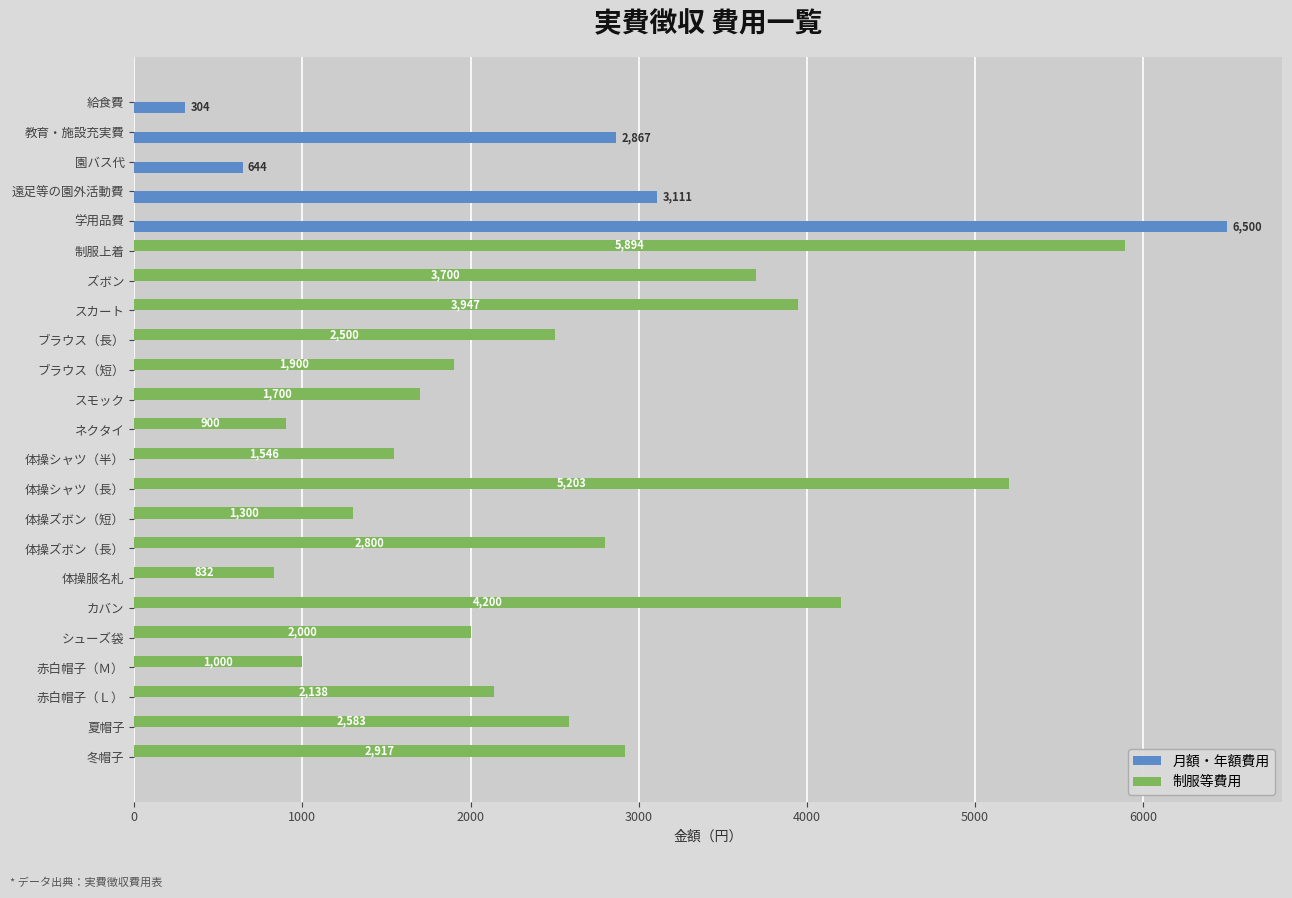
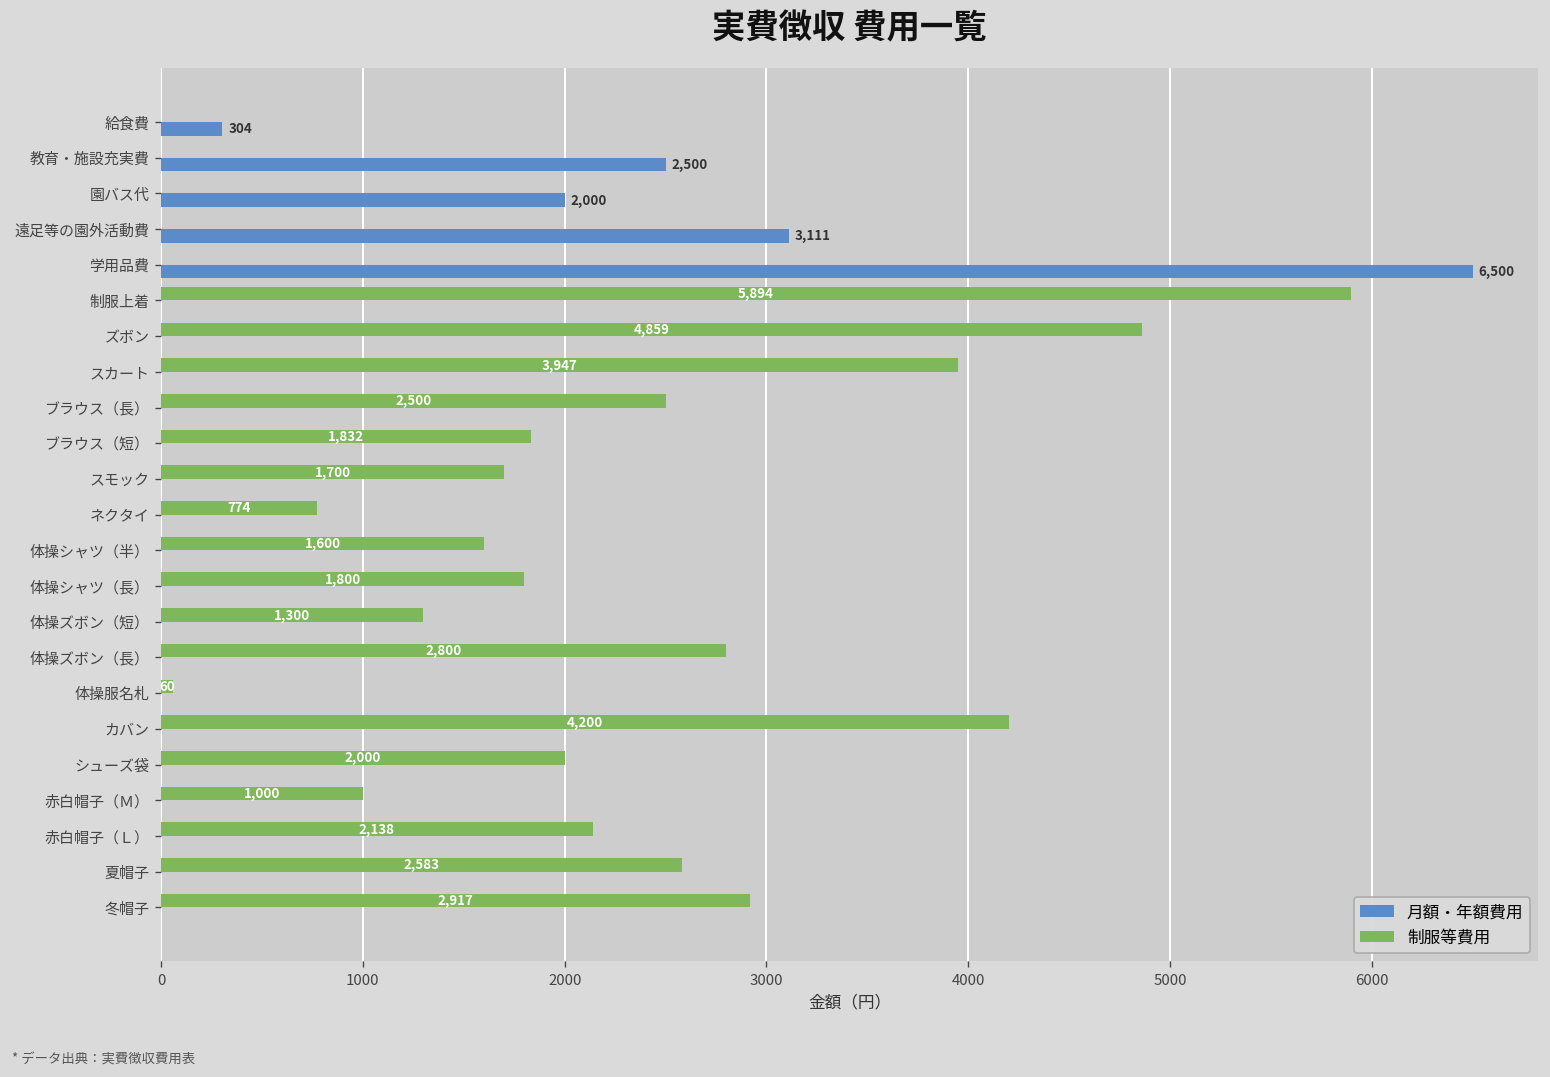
月額・年額費用, 教育・施設充実費: 2,867 -> 2,500
月額・年額費用, 園バス代: 644 -> 2,000
制服等費用, ズボン: 3,700 -> 4,859
制服等費用, ブラウス（短）: 1,900 -> 1,832
制服等費用, ネクタイ: 900 -> 774
制服等費用, 体操シャツ（半）: 1,546 -> 1,600
制服等費用, 体操シャツ（長）: 5,203 -> 1,800
制服等費用, 体操服名札: 832 -> 60
